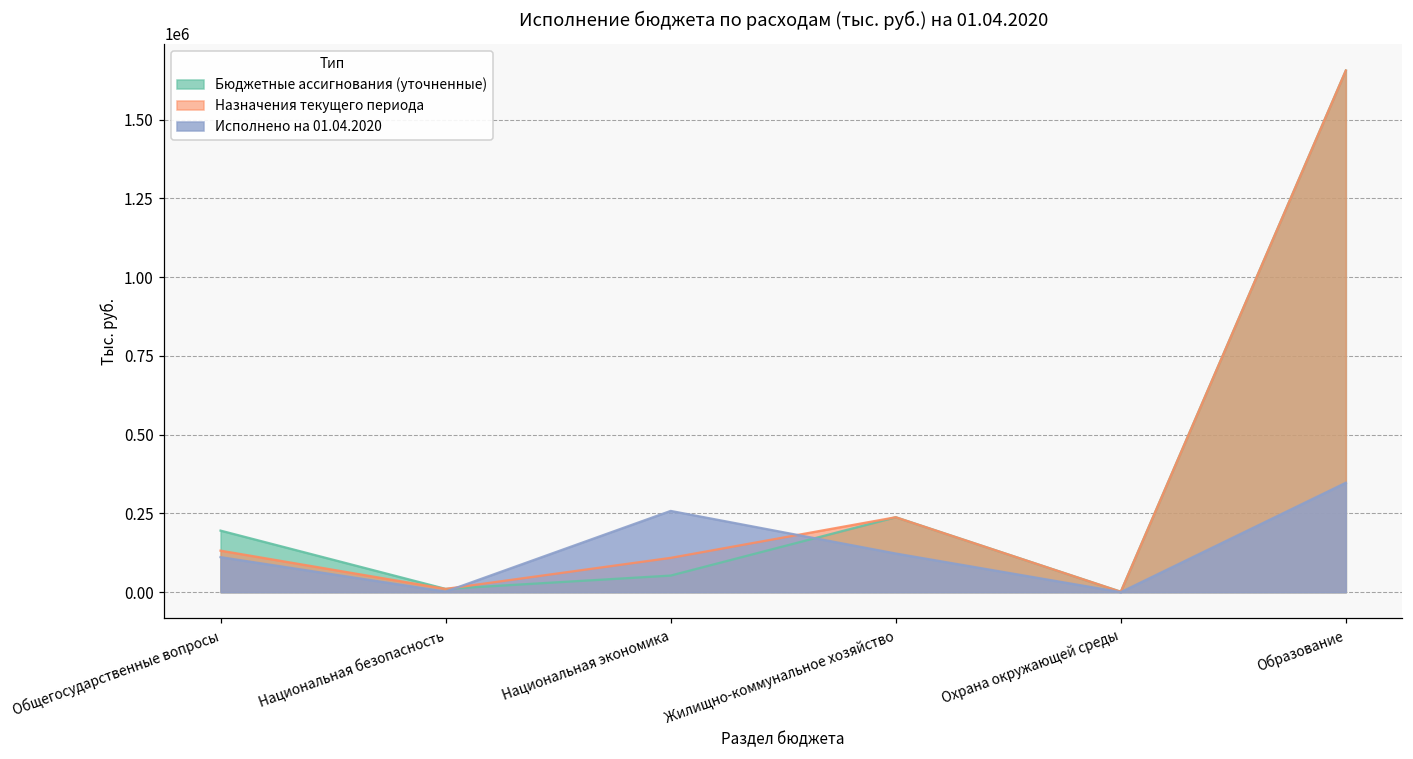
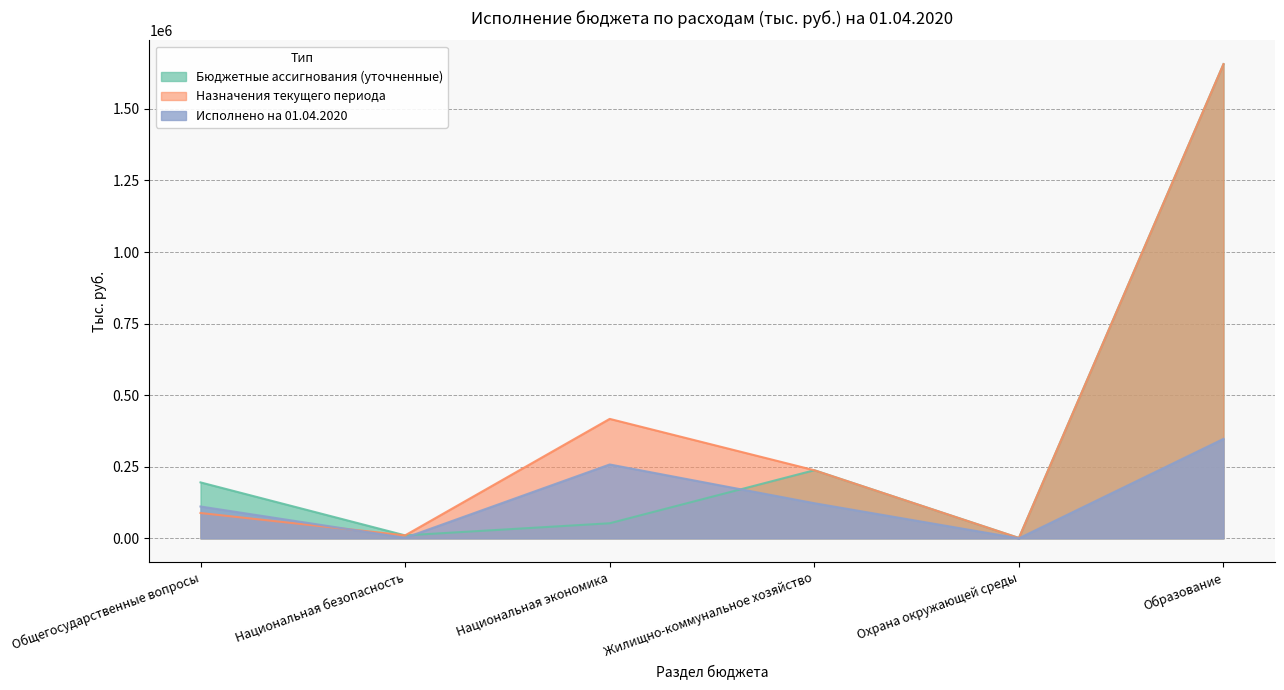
Назначения текущего периода, Общегосударственные вопросы: 130000 -> 90000
Назначения текущего периода, Национальная экономика: 110000 -> 420000
